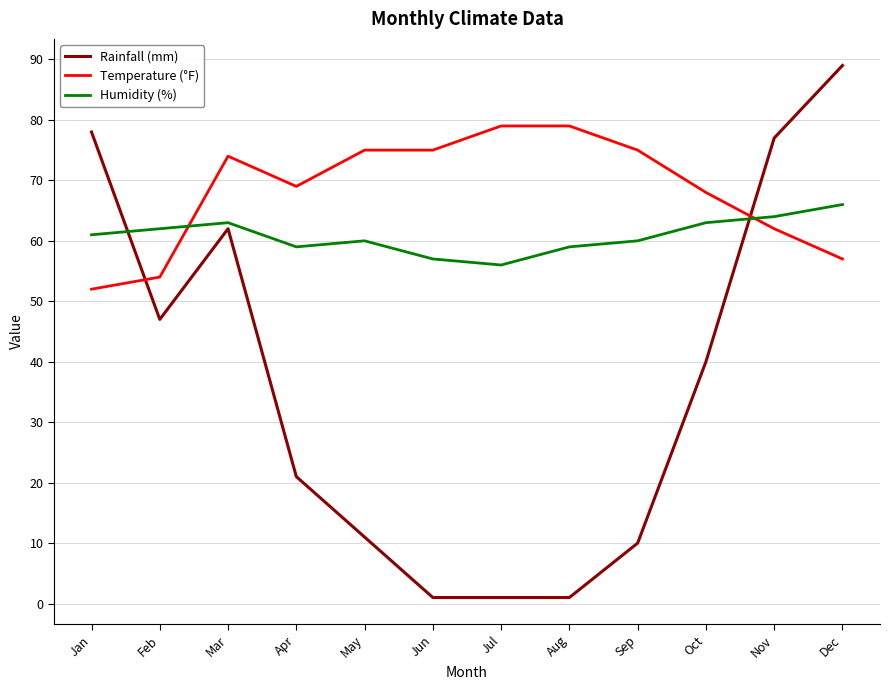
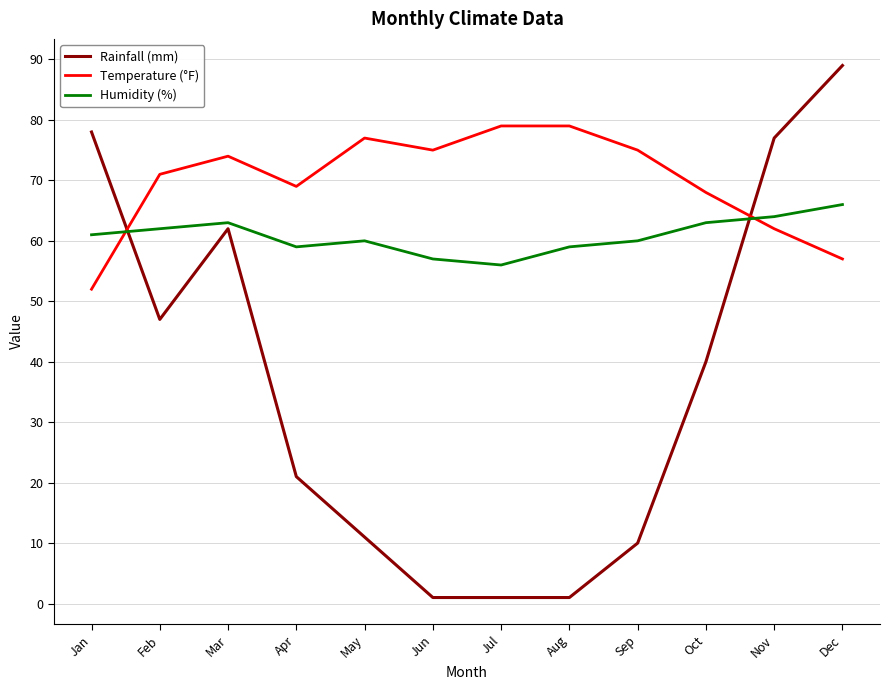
Temperature (°F), Feb: 54 -> 71
Temperature (°F), May: 75 -> 77
